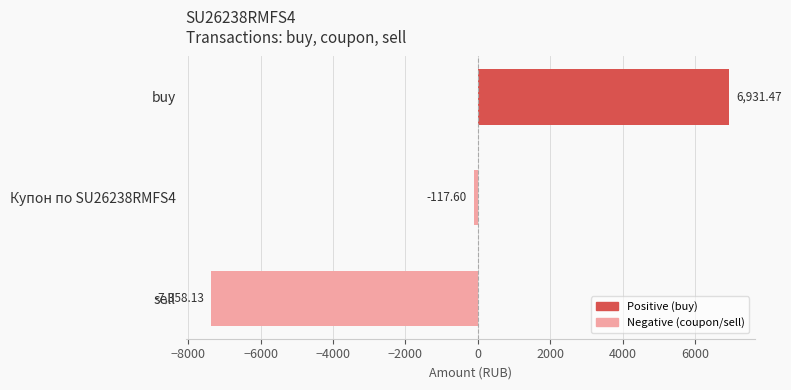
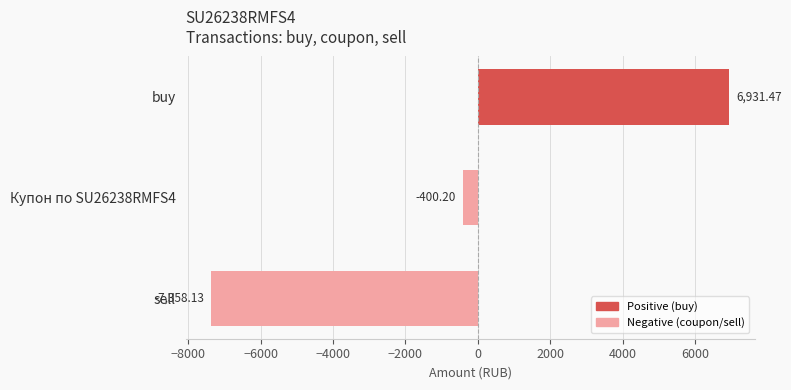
Купон по SU26238RMFS4: -117.60 -> -400.20
